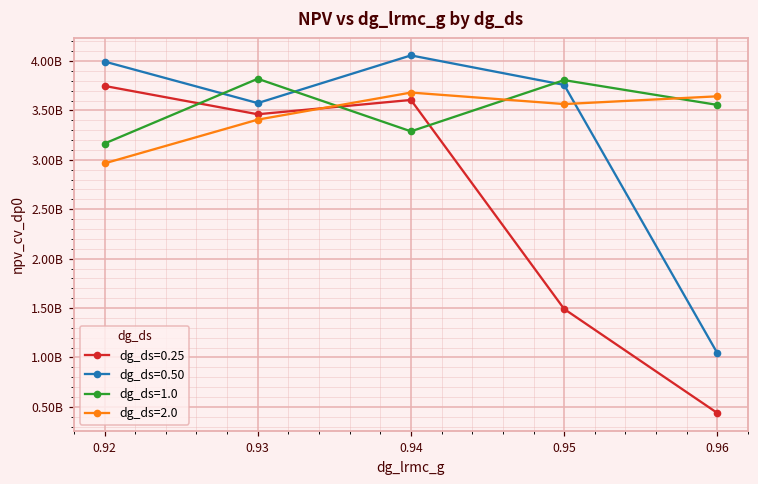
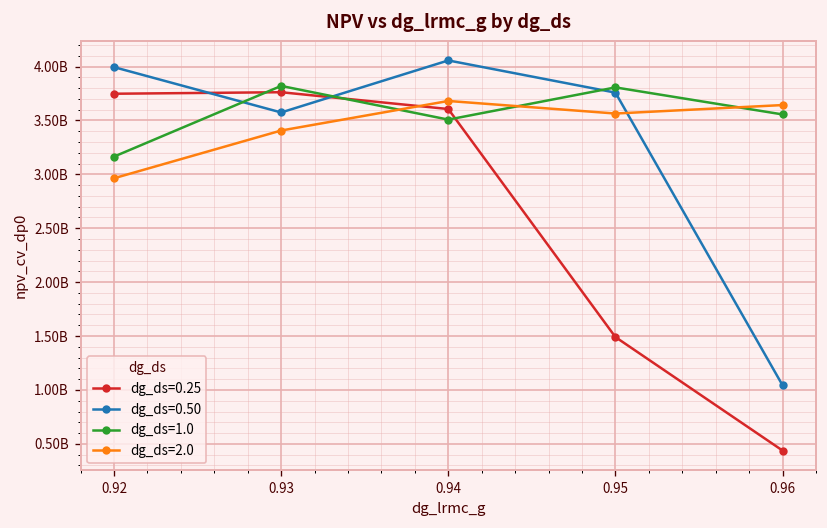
dg_ds=0.25, 0.93: 3500000000 -> 3800000000
dg_ds=1.0, 0.94: 3300000000 -> 3500000000
